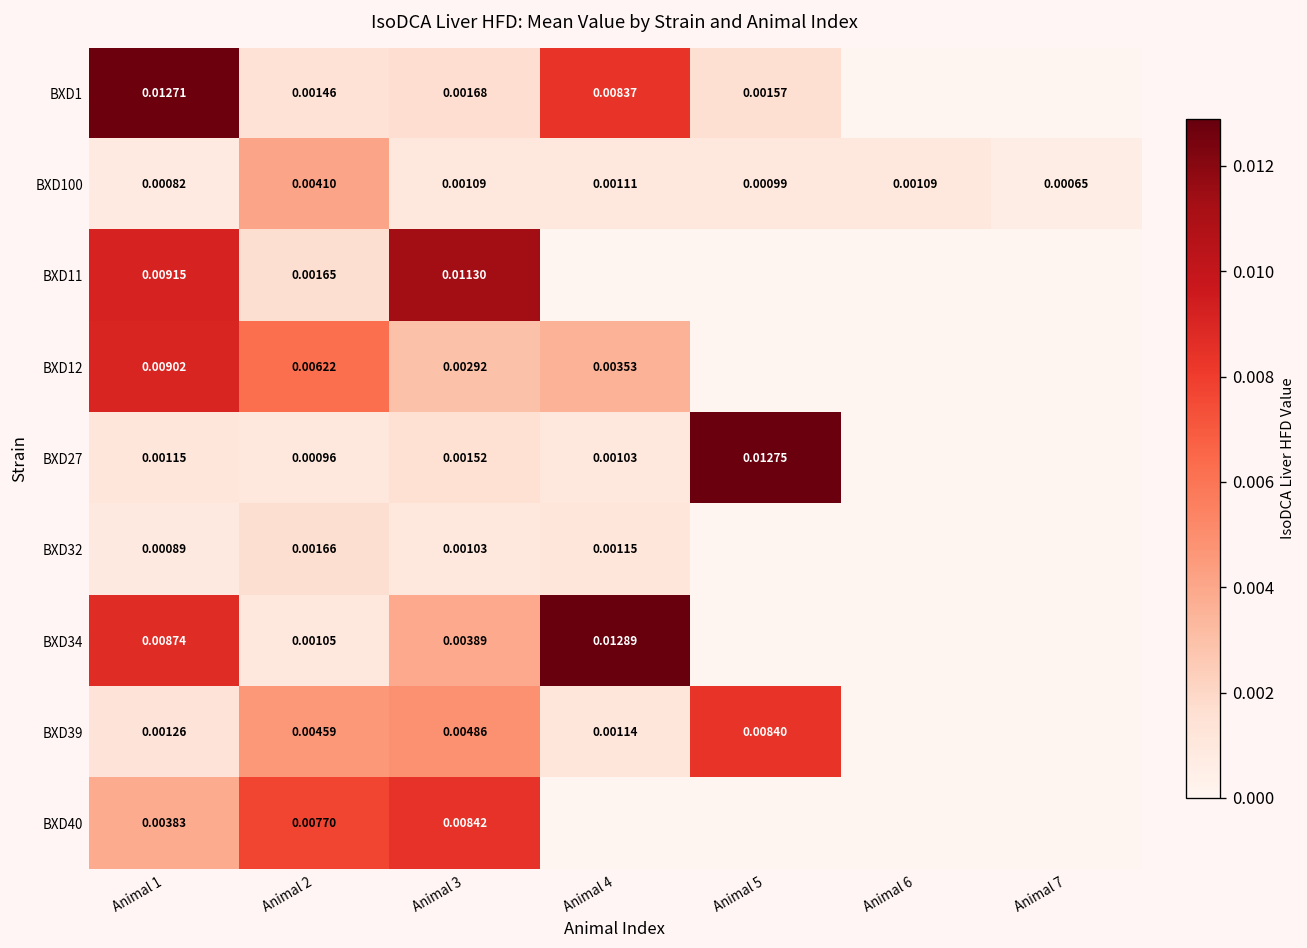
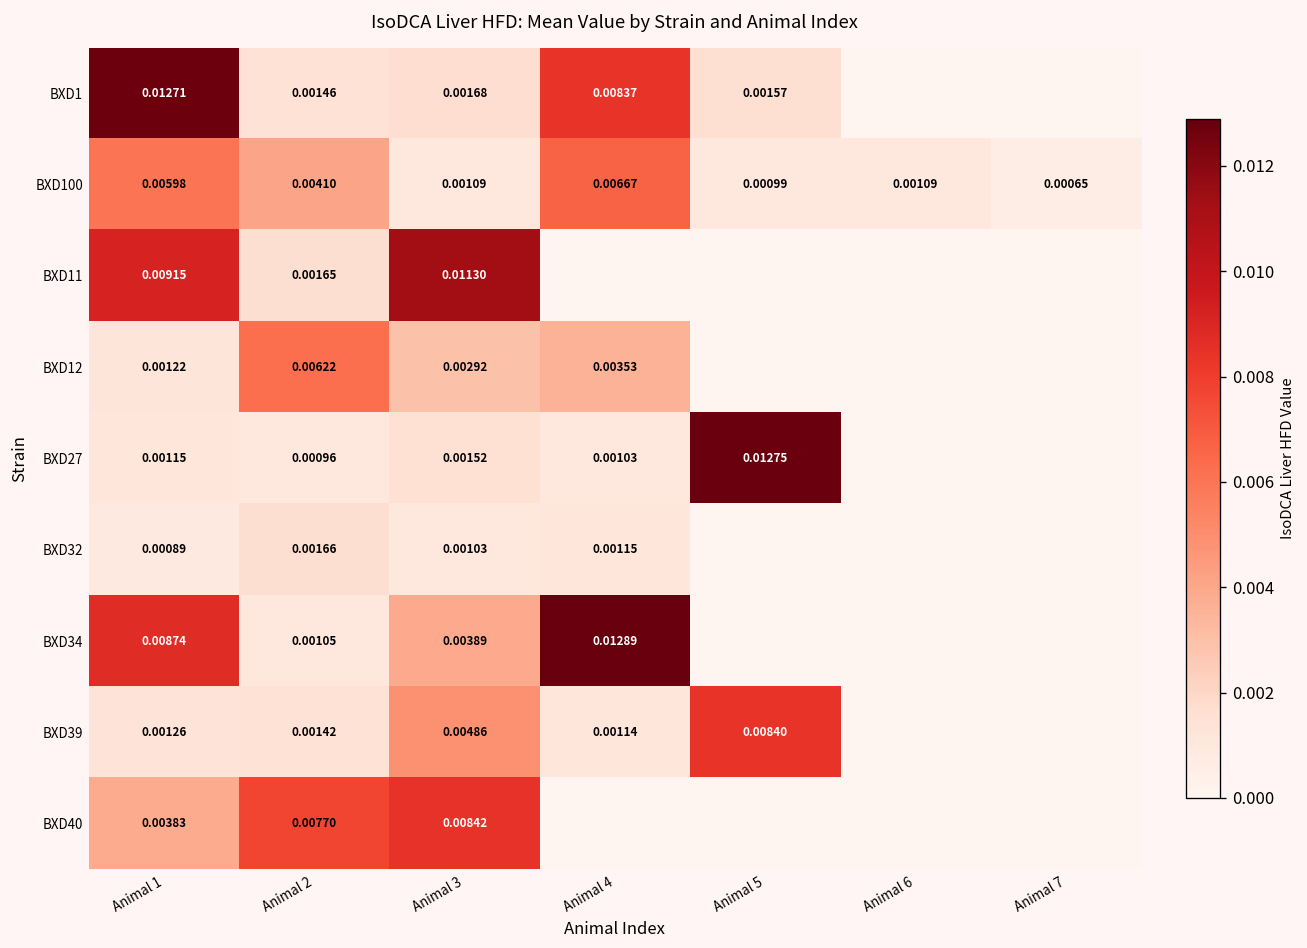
BXD100, Animal 1: 0.00082 -> 0.00598
BXD100, Animal 4: 0.00111 -> 0.00667
BXD12, Animal 1: 0.00902 -> 0.00122
BXD39, Animal 2: 0.00459 -> 0.00142
